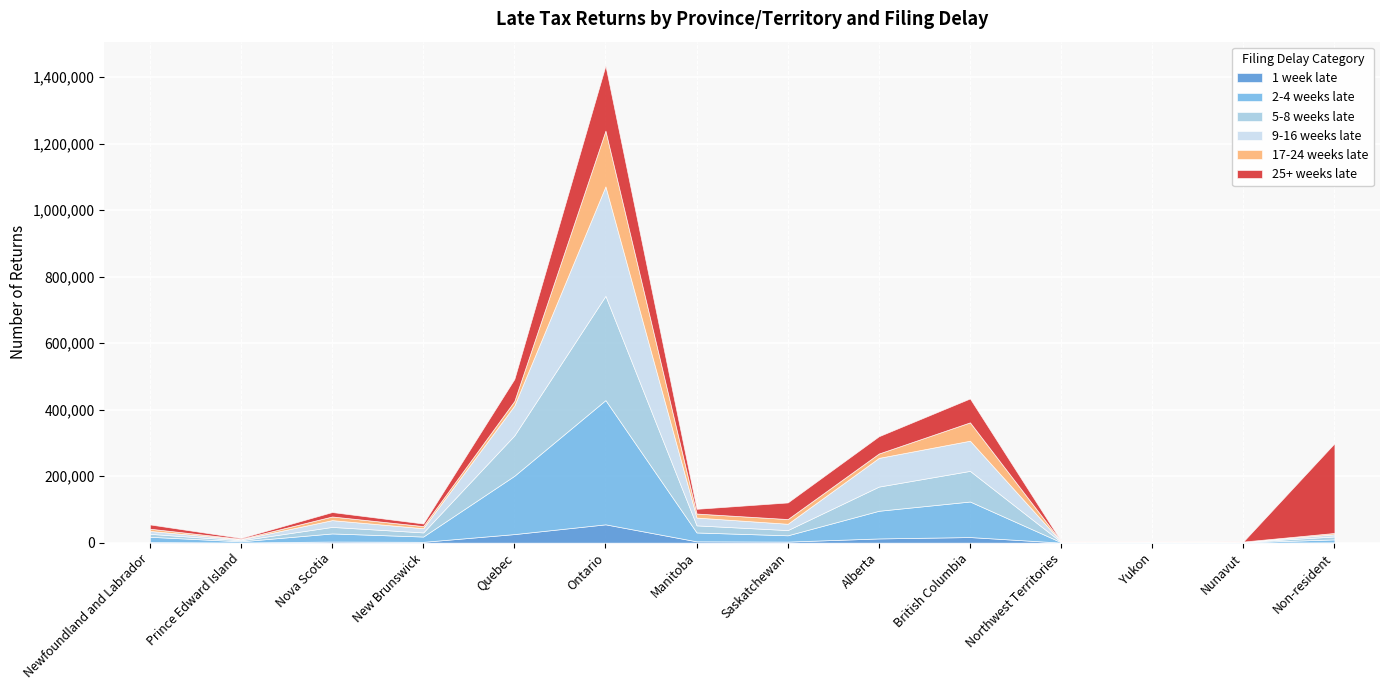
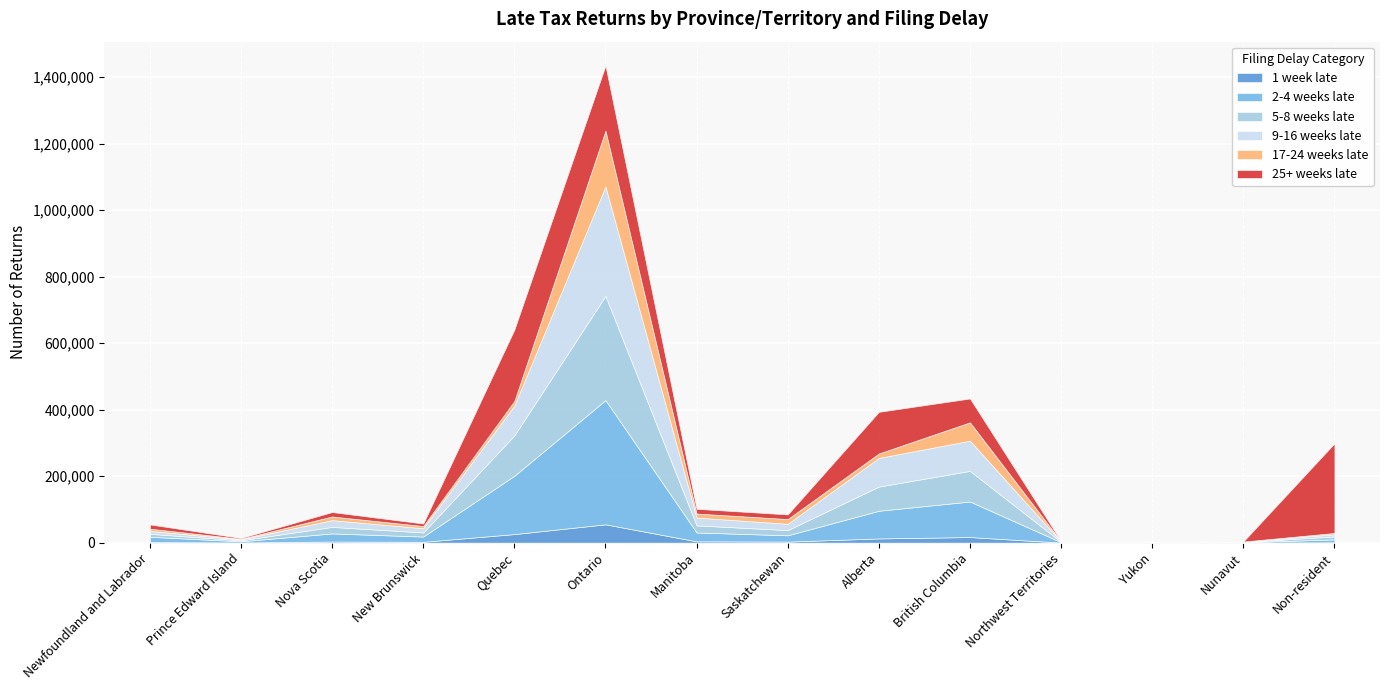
25+ weeks late, Quebec: 70,000 -> 210,000
25+ weeks late, Saskatchewan: 50,000 -> 10,000
25+ weeks late, Alberta: 50,000 -> 130,000
